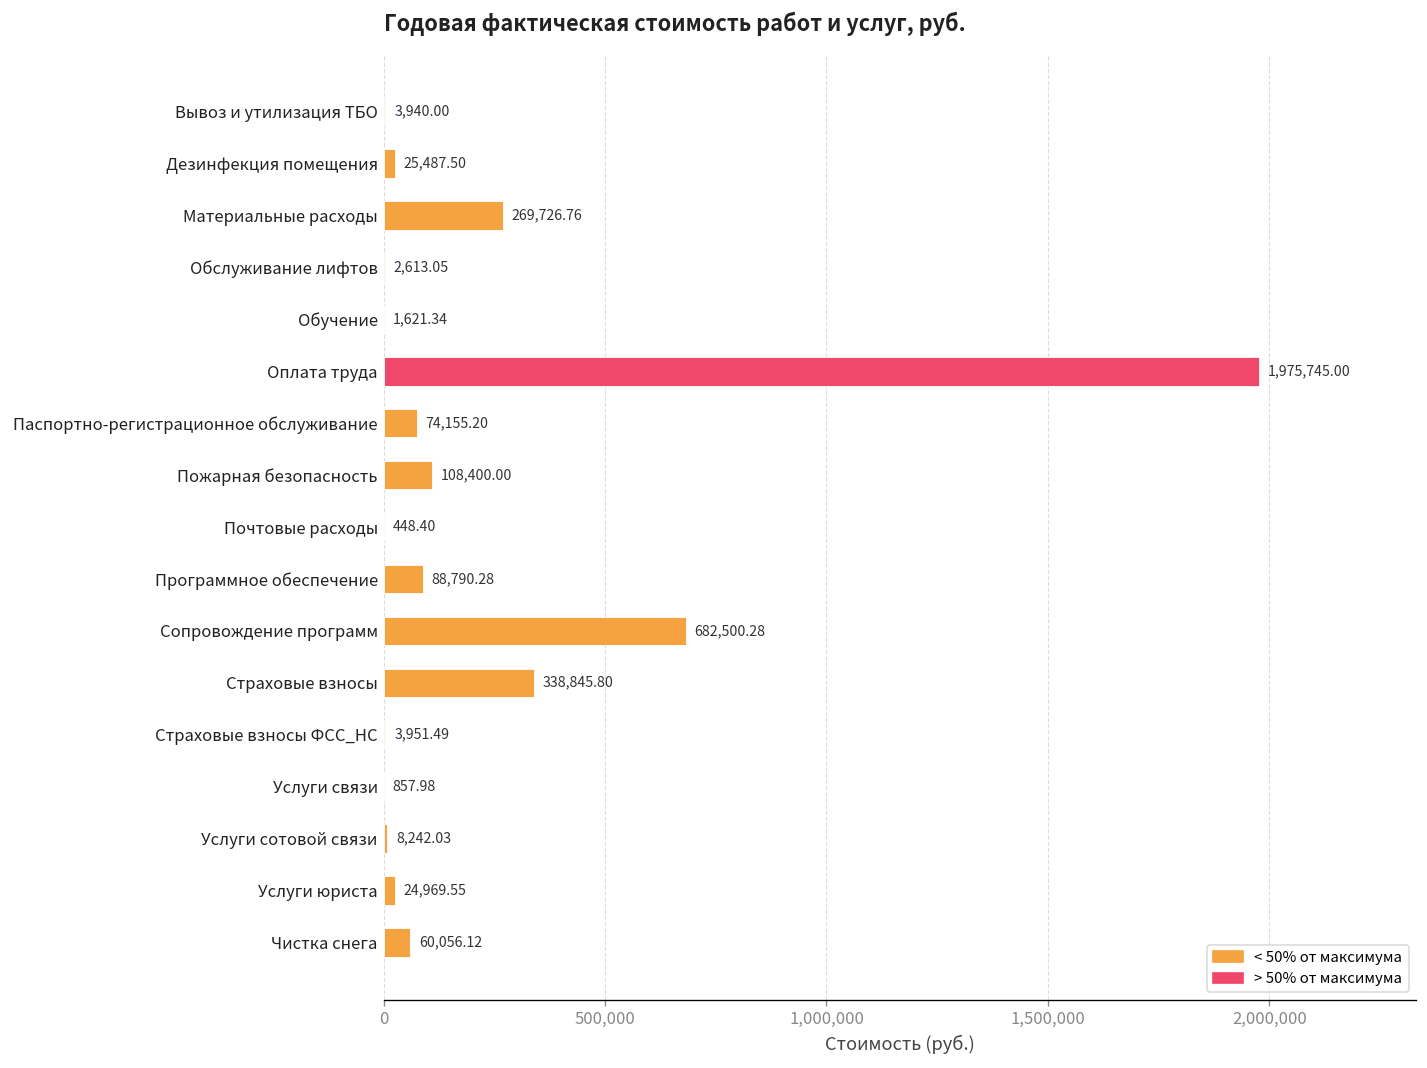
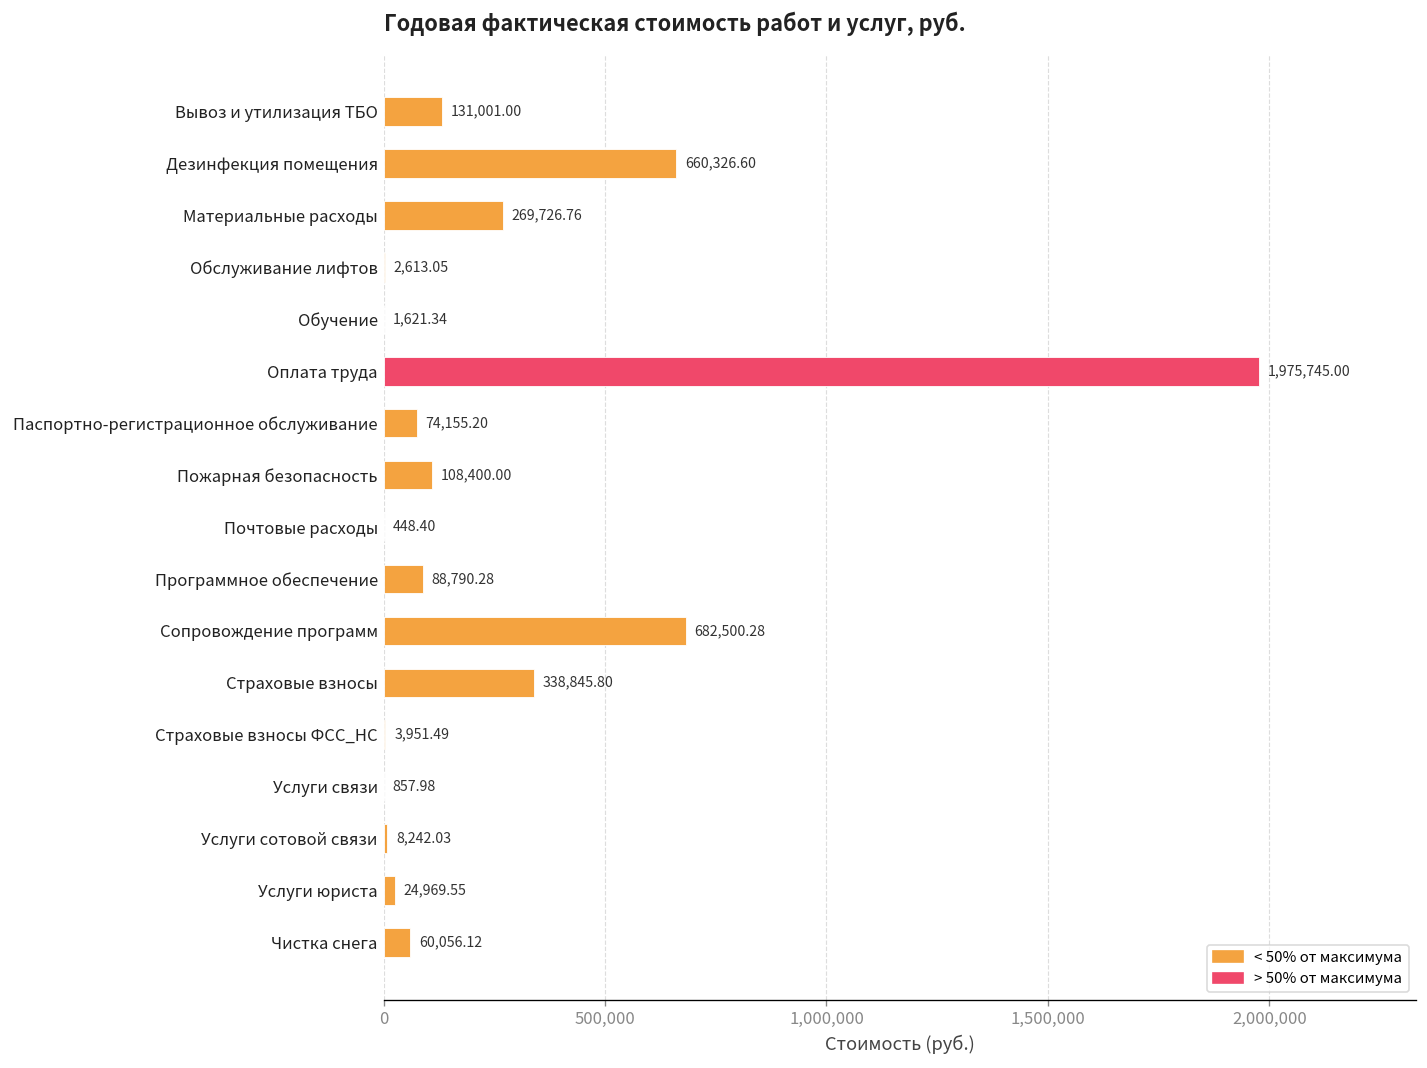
Вывоз и утилизация ТБО: 3,940.00 -> 131,001.00
Дезинфекция помещения: 25,487.50 -> 660,326.60
